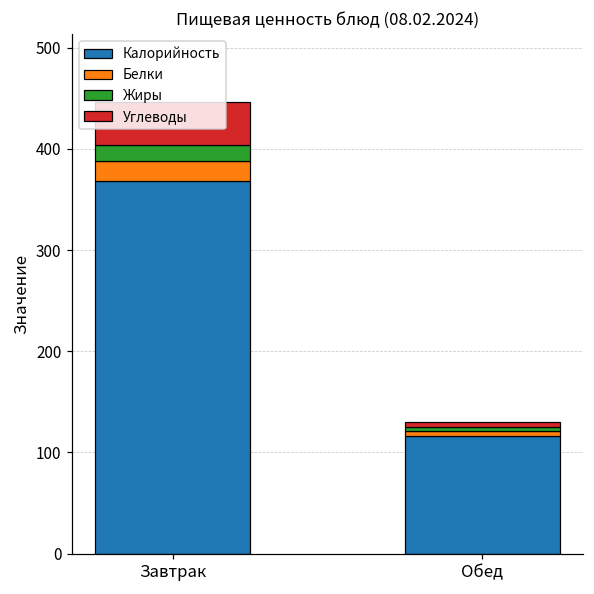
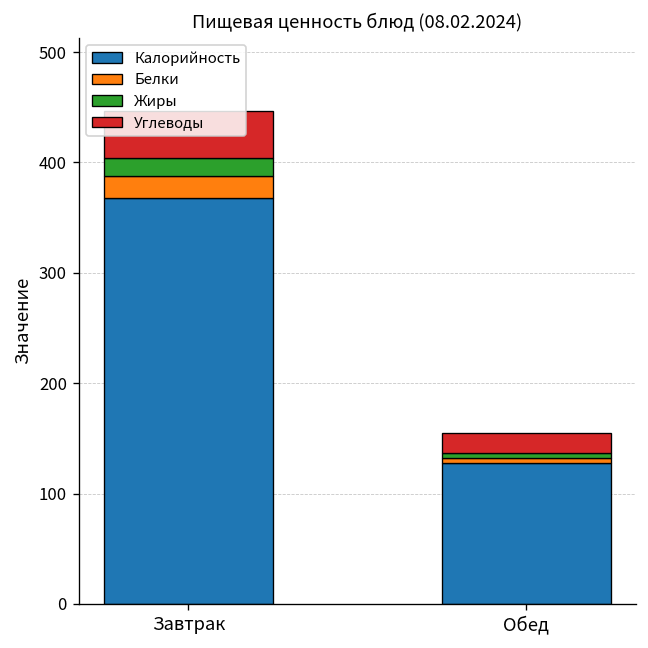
Калорийность, Обед: 120 -> 130
Углеводы, Обед: 0 -> 20
